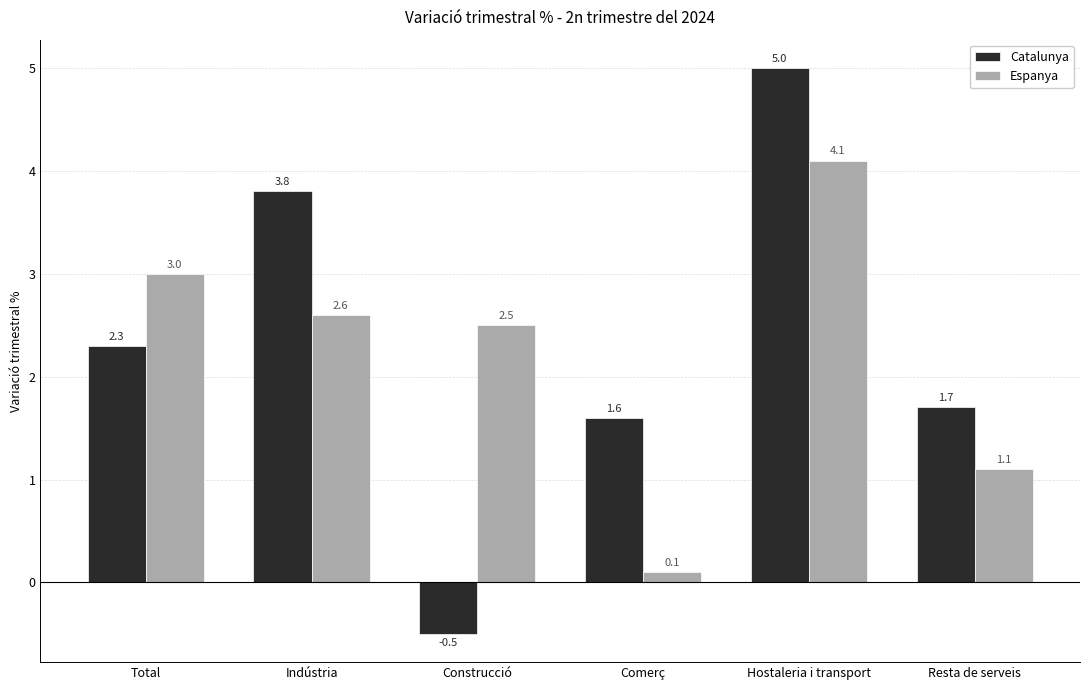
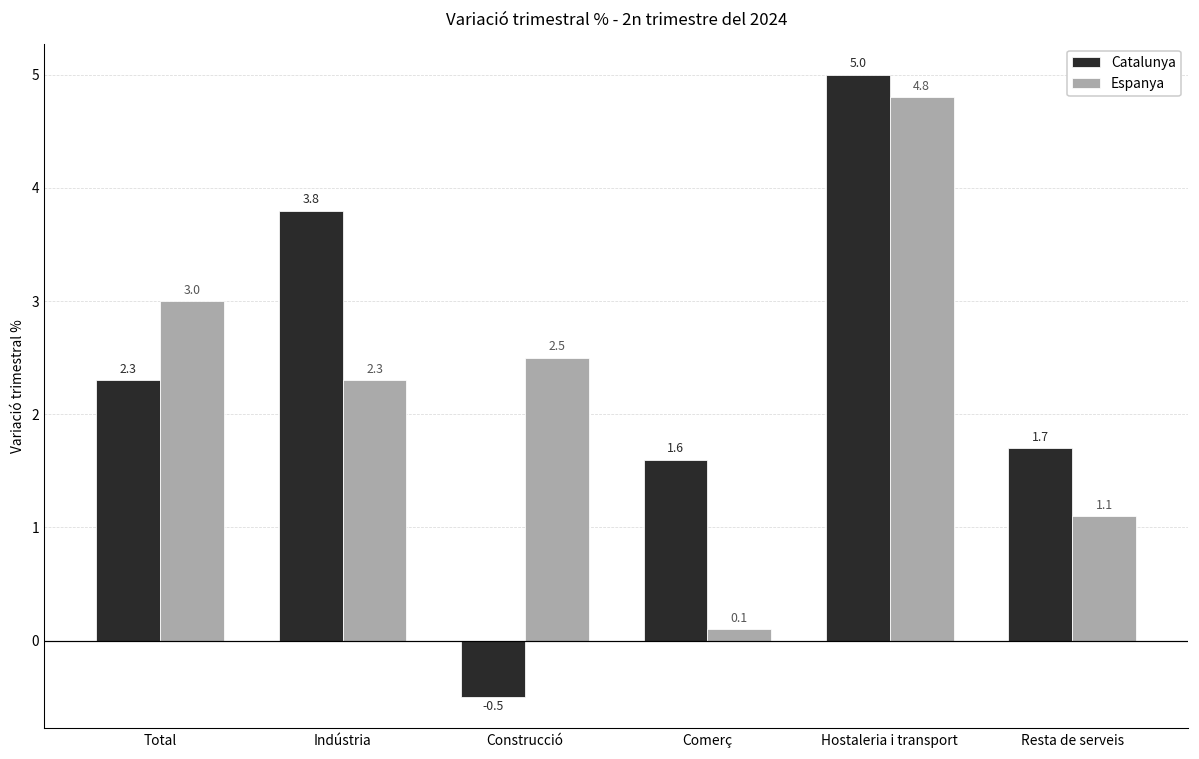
Espanya, Indústria: 2.6 -> 2.3
Espanya, Hostaleria i transport: 4.1 -> 4.8
